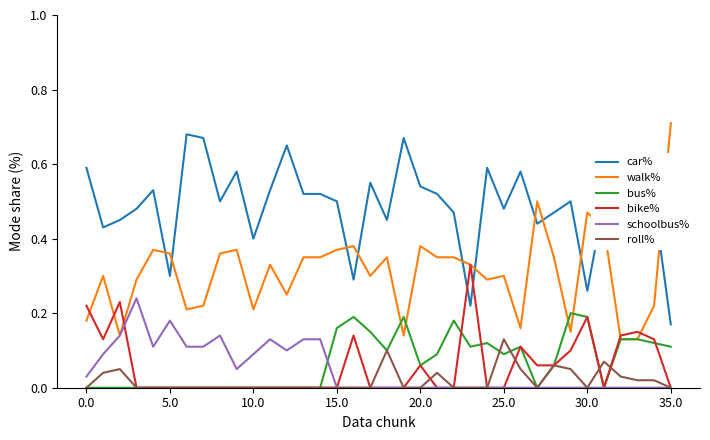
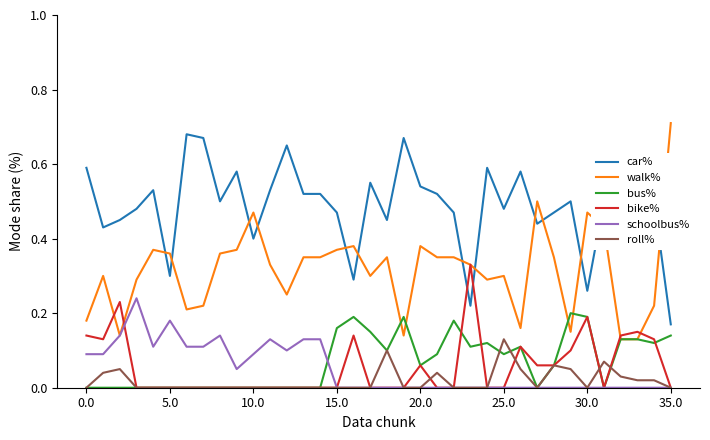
bike%, 0.0: 0.22 -> 0.14
schoolbus%, 0.0: 0.03 -> 0.09
walk%, 10.0: 0.21 -> 0.47
car%, 15.0: 0.50 -> 0.47
bus%, 35.0: 0.11 -> 0.14
